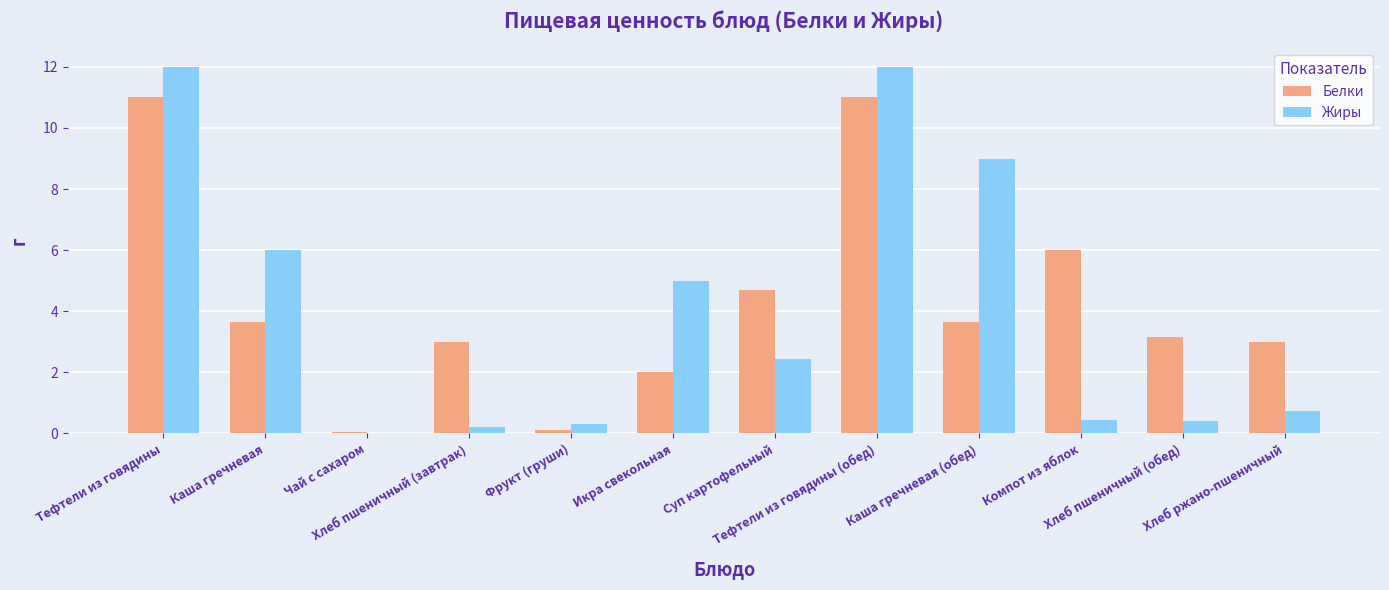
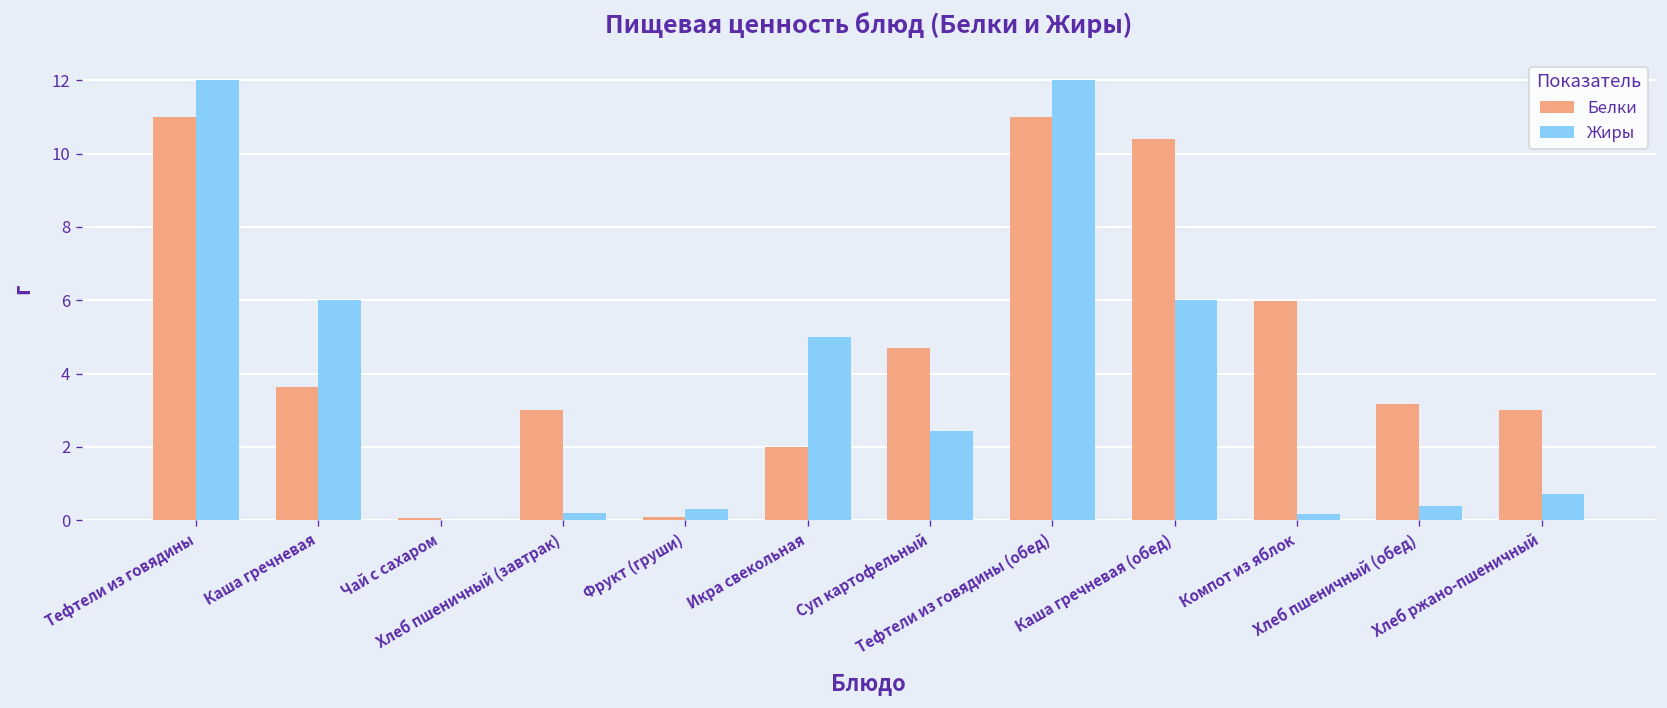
Белки, Каша гречневая (обед): 3.6 -> 10.4
Жиры, Каша гречневая (обед): 9 -> 6
Жиры, Компот из яблок: 0.4 -> 0.2
